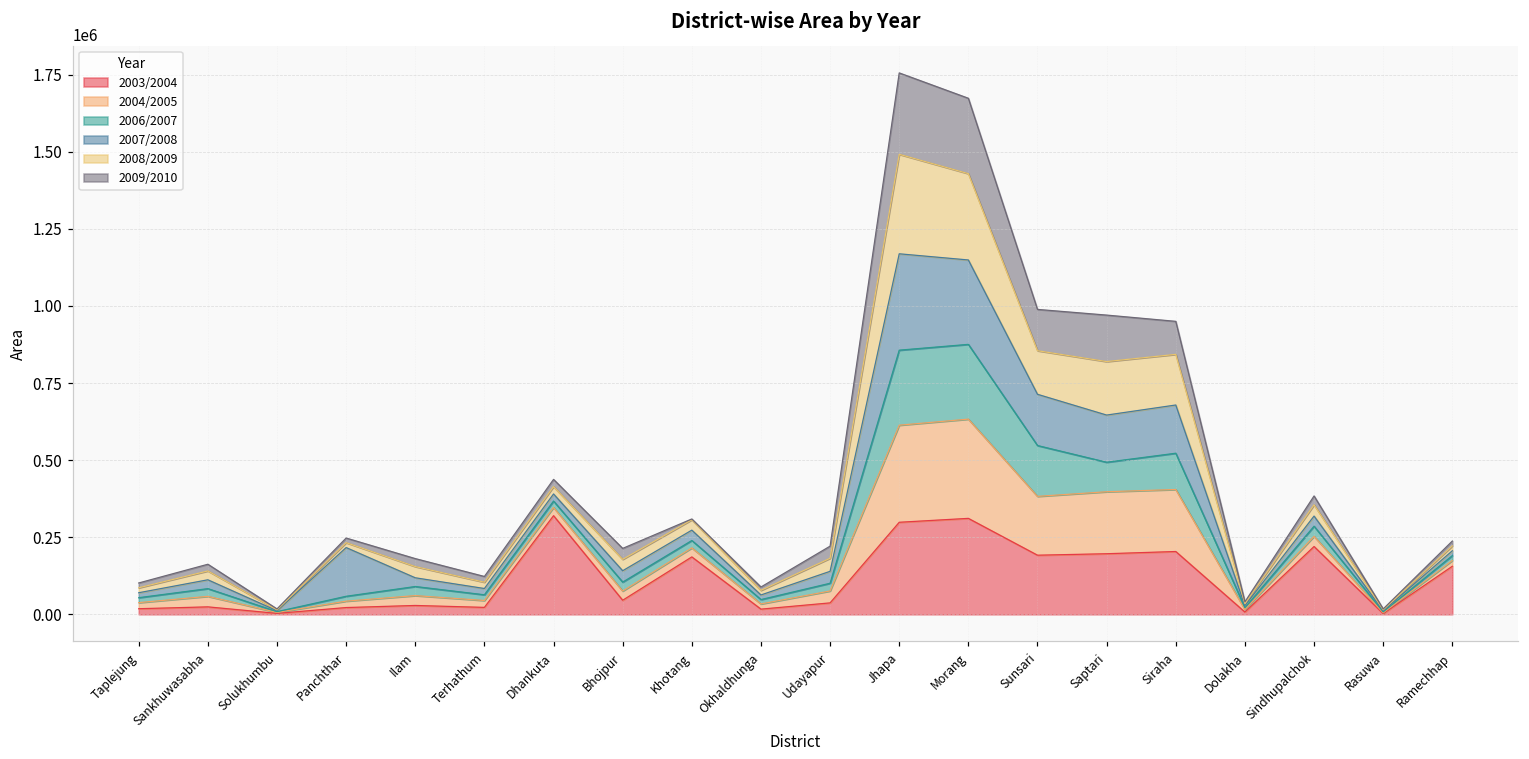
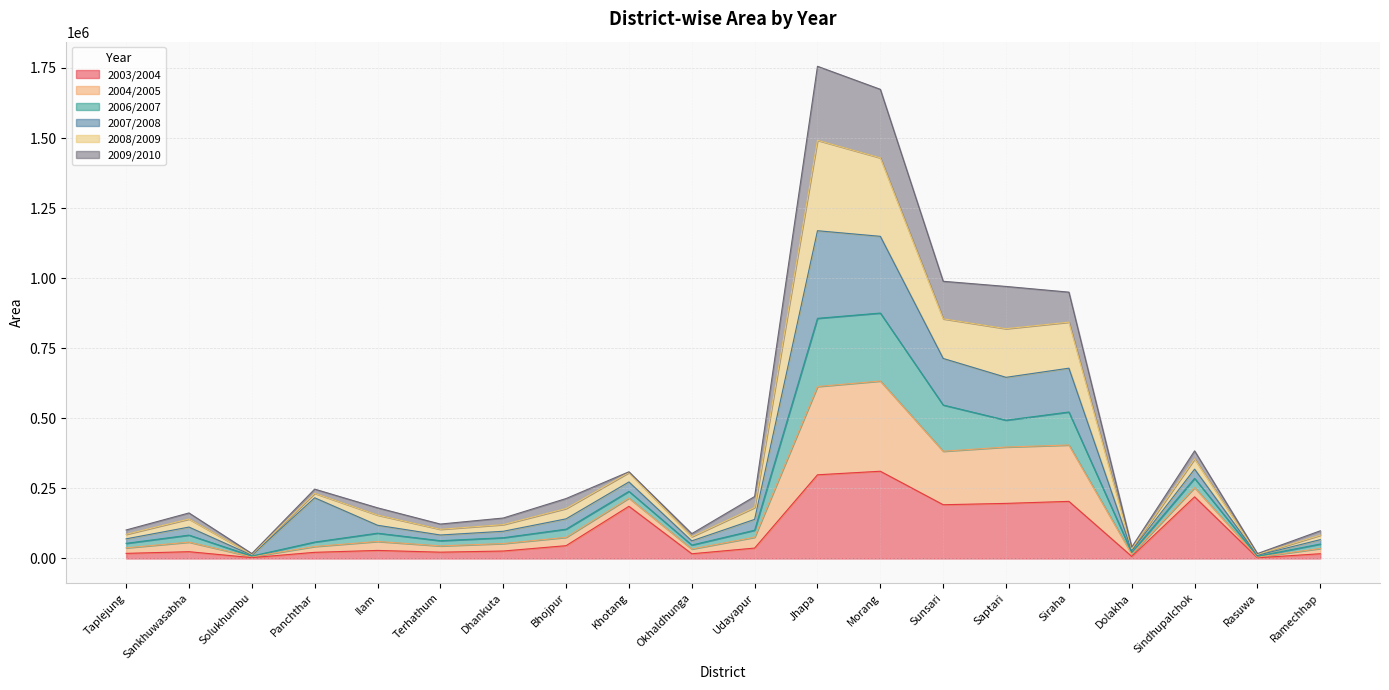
2003/2004, Dhankuta: 320000 -> 30000
2003/2004, Ramechhap: 160000 -> 20000
